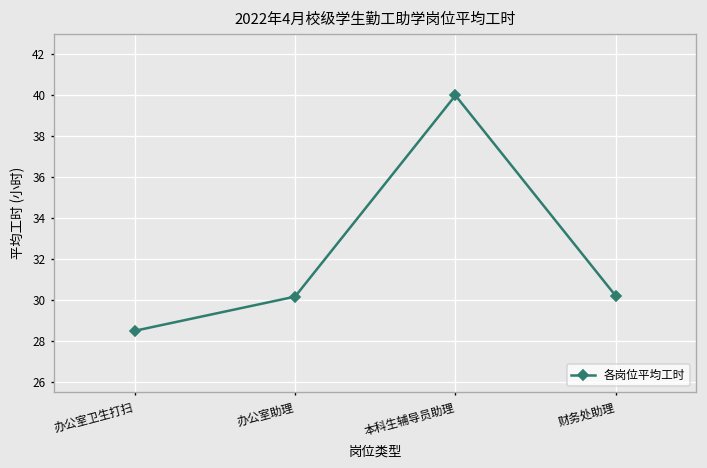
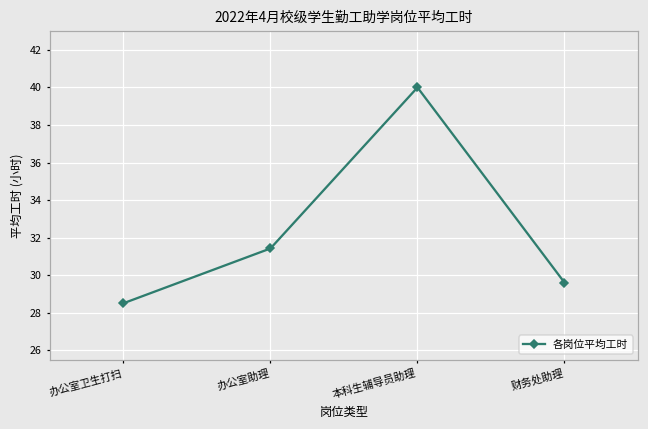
办公室助理: 30.2 -> 31.4
财务处助理: 30.2 -> 29.6
